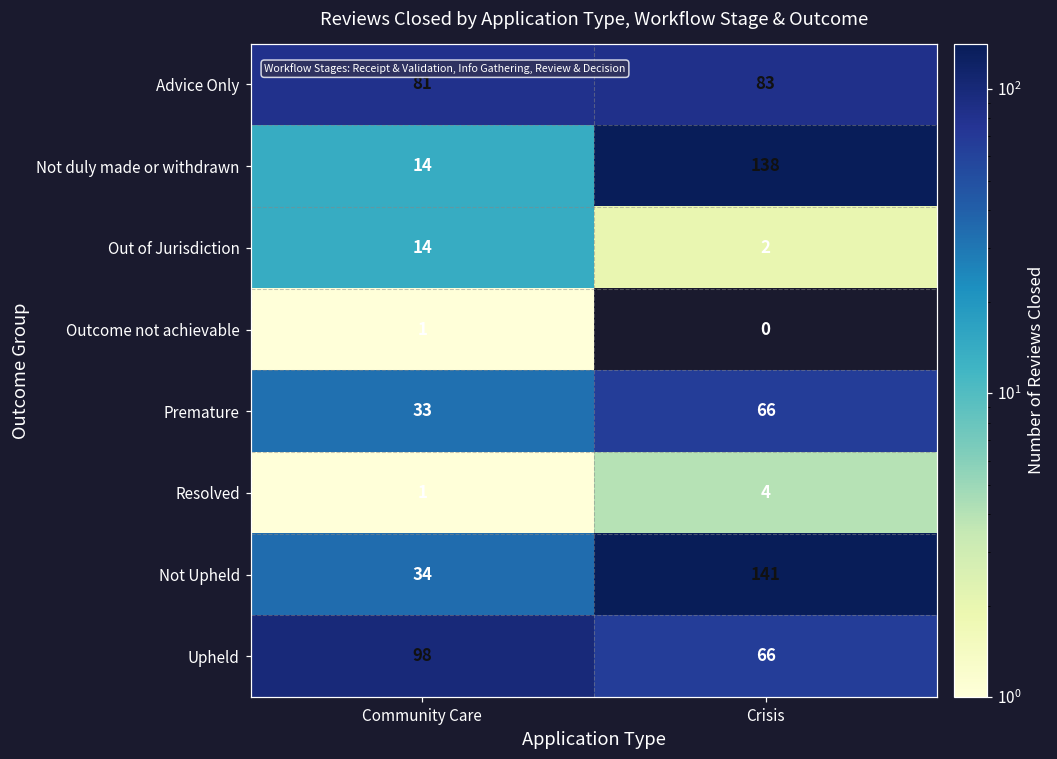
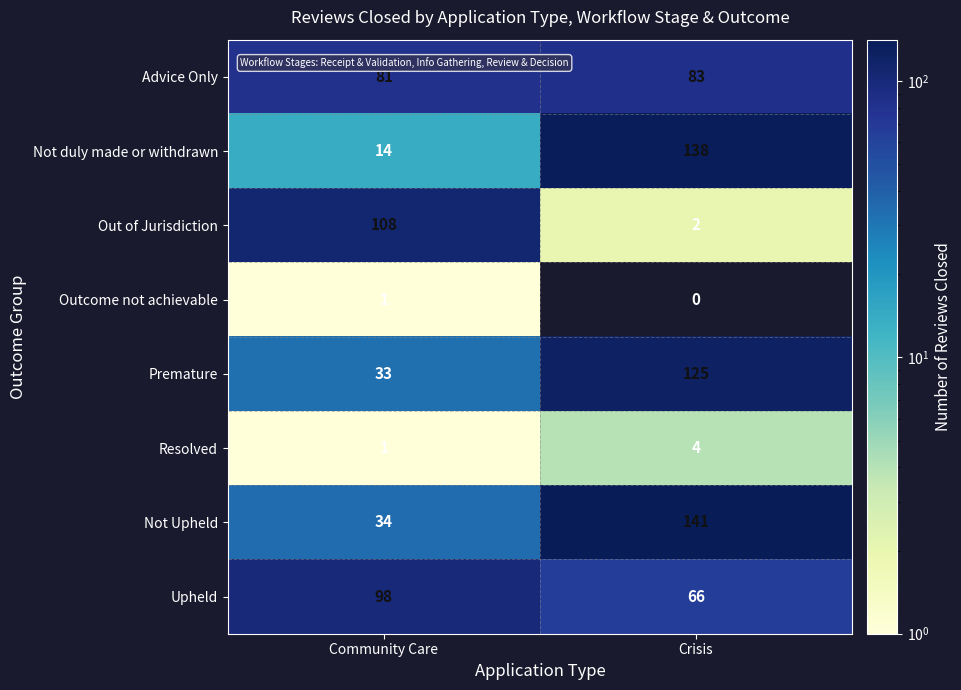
Out of Jurisdiction, Community Care: 14 -> 108
Premature, Crisis: 66 -> 125
